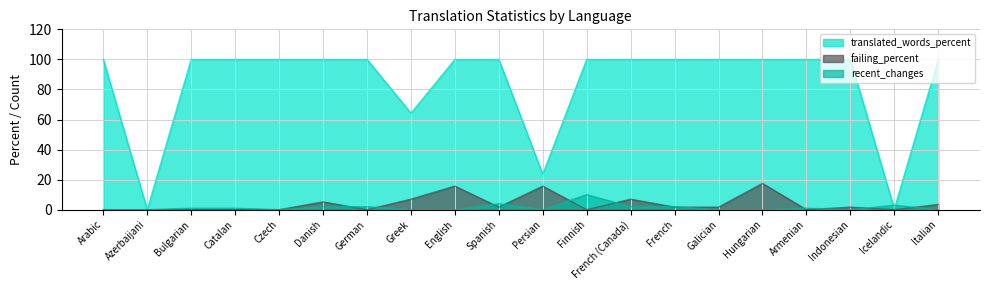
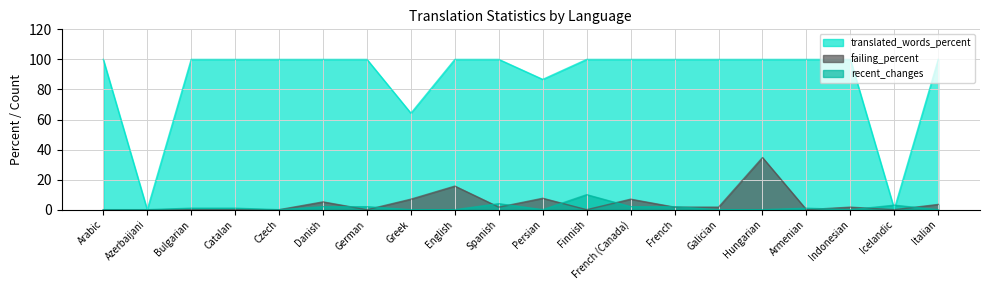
translated_words_percent, Persian: 24 -> 87
failing_percent, Persian: 16 -> 8
failing_percent, Hungarian: 18 -> 35
